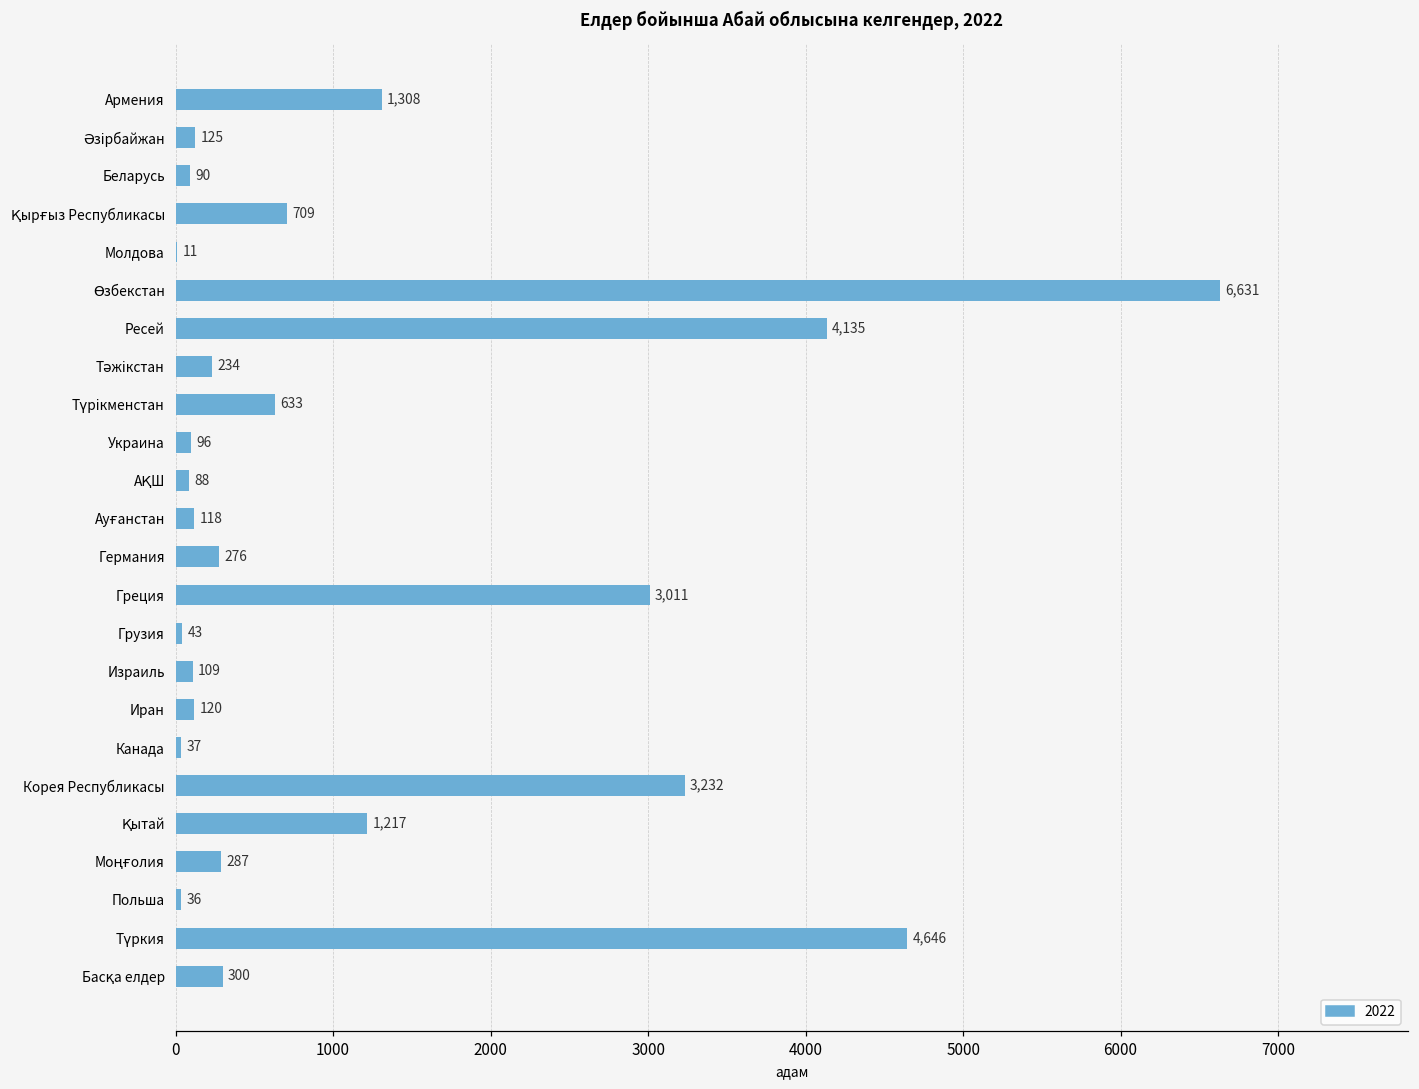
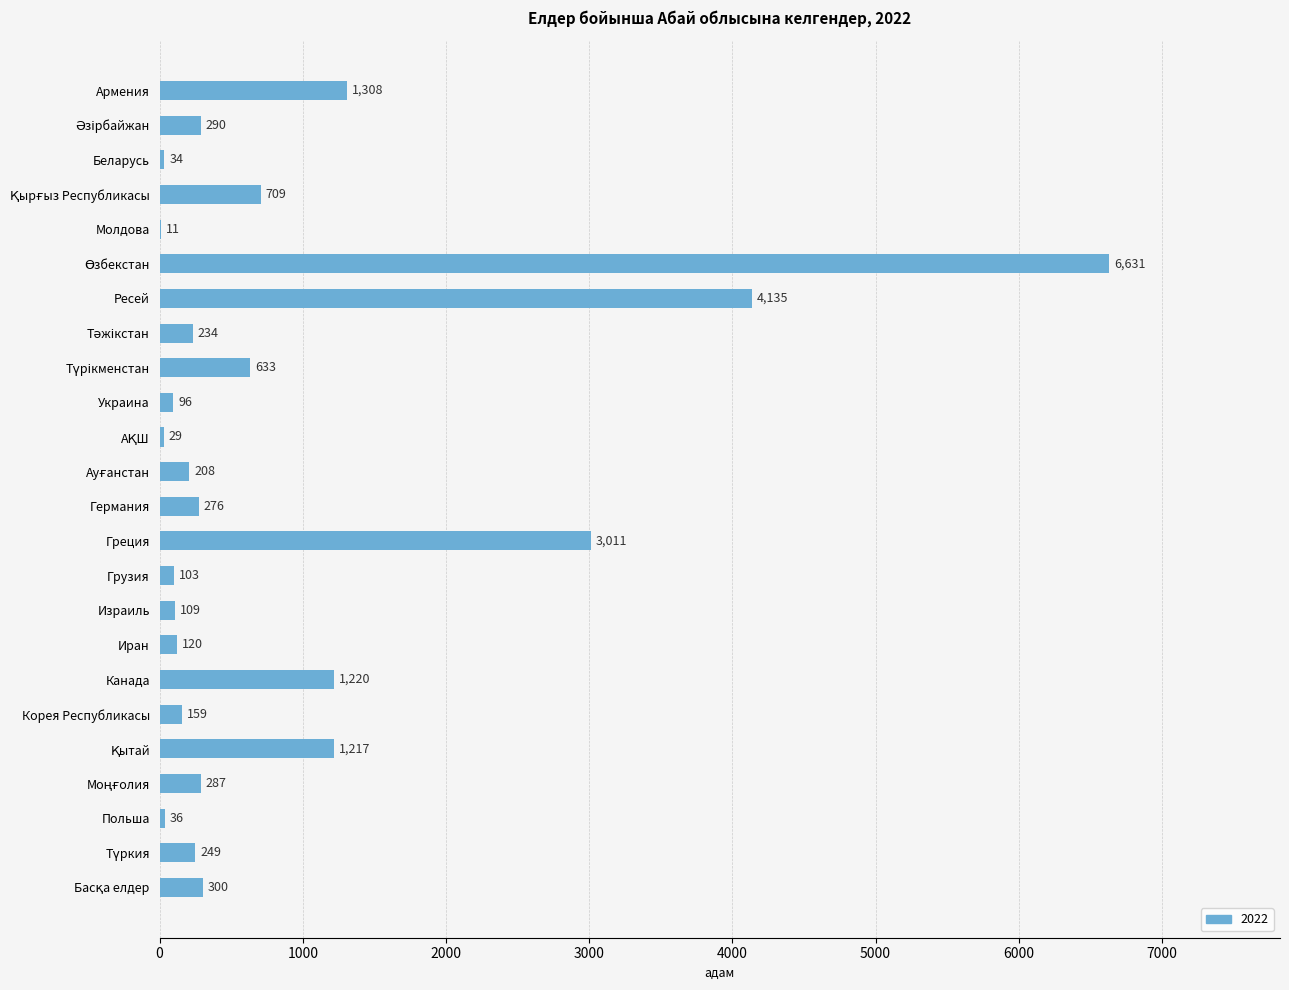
Әзірбайжан: 125 -> 290
Беларусь: 90 -> 34
АҚШ: 88 -> 29
Ауғанстан: 118 -> 208
Грузия: 43 -> 103
Канада: 37 -> 1,220
Корея Республикасы: 3,232 -> 159
Түркия: 4,646 -> 249
